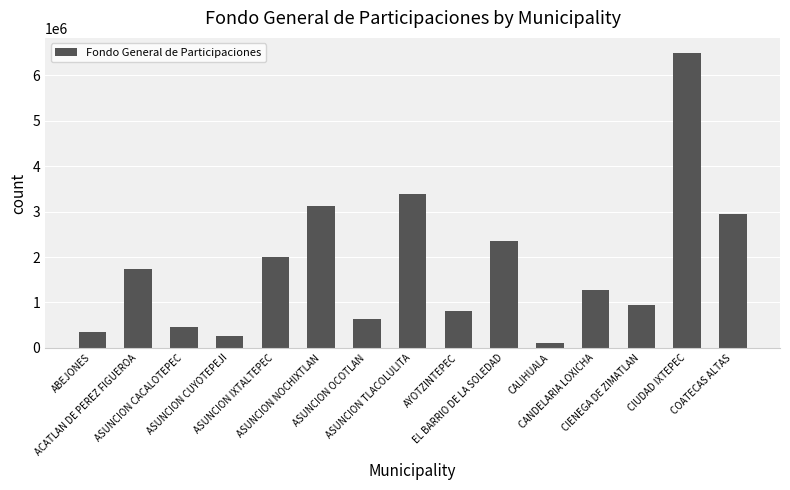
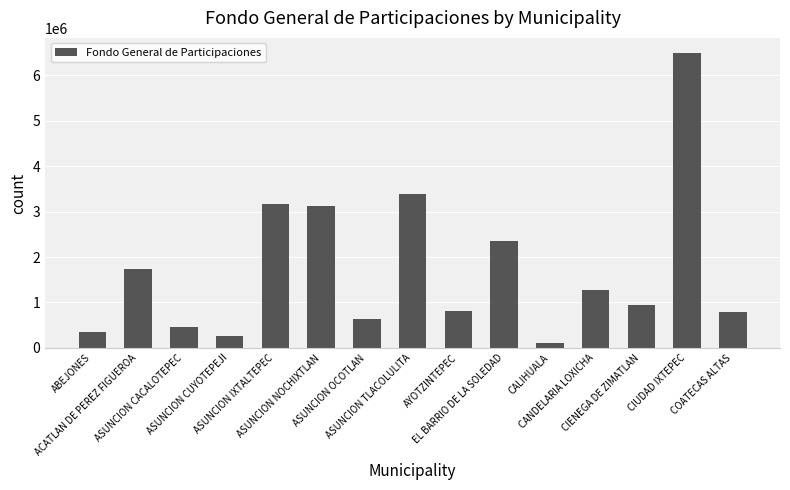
ASUNCION IXTALTEPEC: 2000000 -> 3200000
COATECAS ALTAS: 3000000 -> 800000
